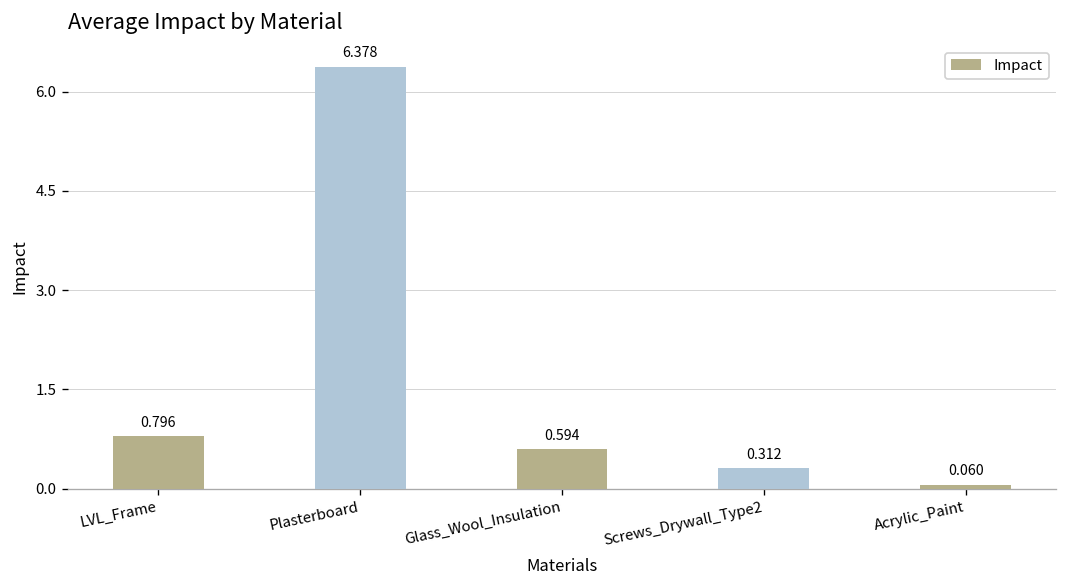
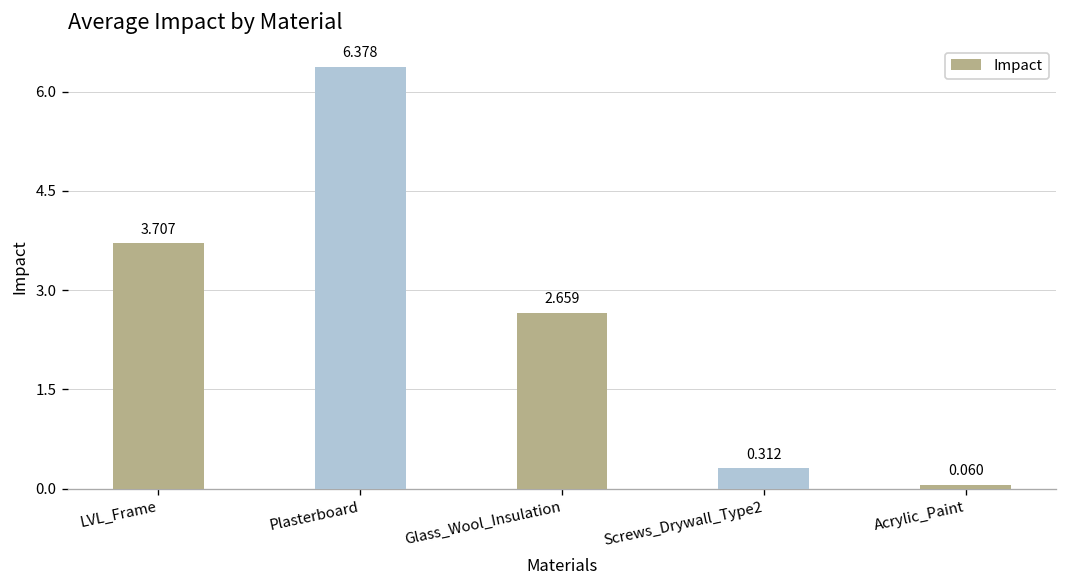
LVL_Frame: 0.796 -> 3.707
Glass_Wool_Insulation: 0.594 -> 2.659
